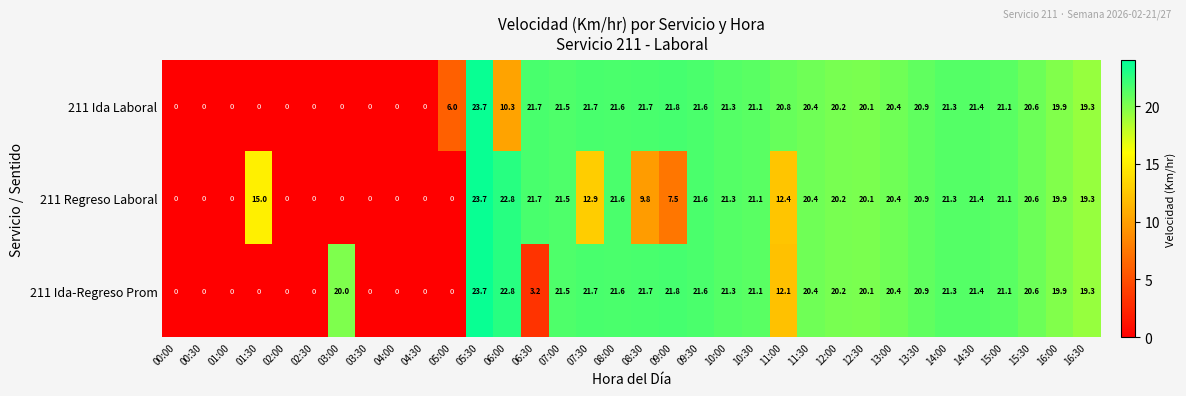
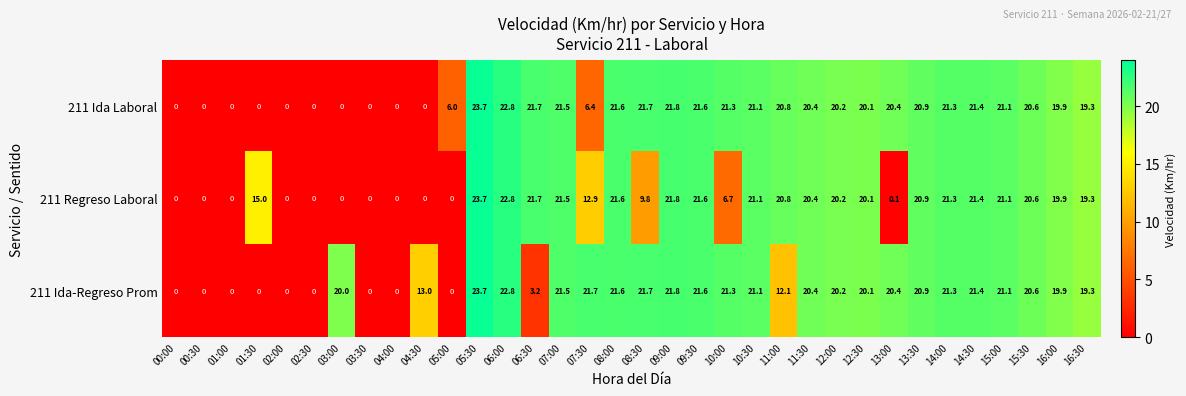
211 Ida Laboral, 06:00: 10.3 -> 22.8
211 Ida Laboral, 07:30: 21.7 -> 6.4
211 Regreso Laboral, 09:00: 7.5 -> 21.8
211 Regreso Laboral, 10:00: 21.3 -> 6.7
211 Regreso Laboral, 11:00: 12.4 -> 20.8
211 Regreso Laboral, 13:00: 20.4 -> 0.1
211 Ida-Regreso Prom, 04:30: 0 -> 13.0
